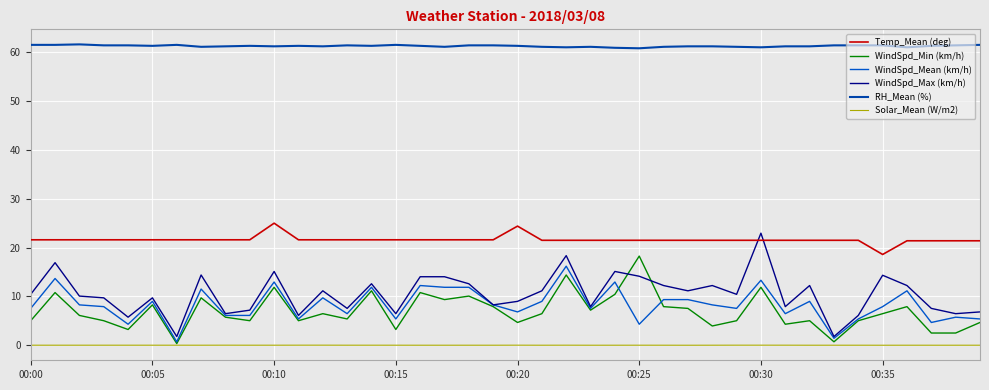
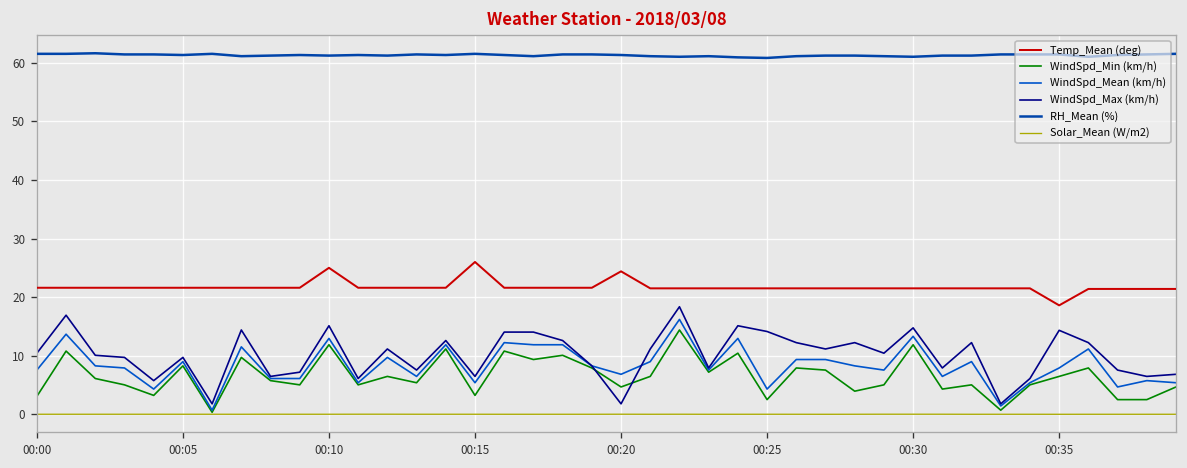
WindSpd_Min (km/h), 00:00: 5 -> 3
Temp_Mean (deg), 00:15: 22 -> 26
WindSpd_Max (km/h), 00:20: 9 -> 2
WindSpd_Min (km/h), 00:25: 18 -> 3
WindSpd_Max (km/h), 00:30: 23 -> 15
